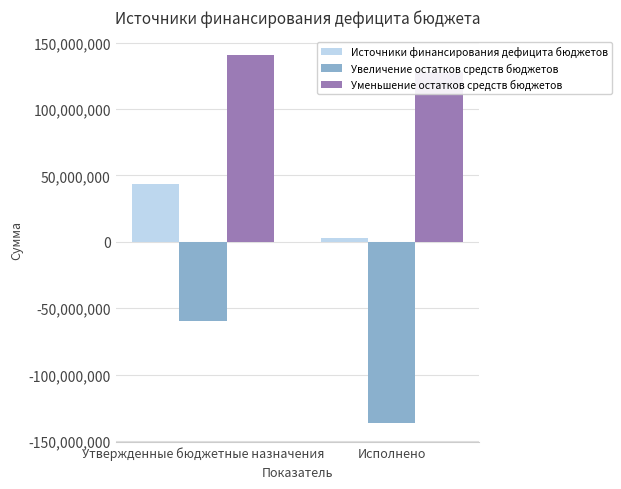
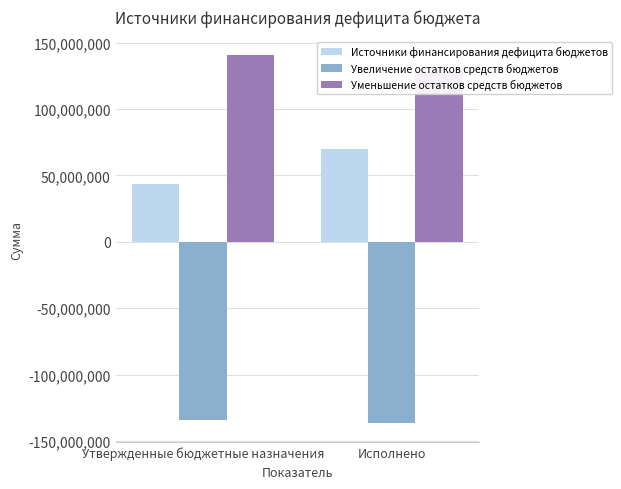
Увеличение остатков средств бюджетов, Утвержденные бюджетные назначения: -60,000,000 -> -134,000,000
Источники финансирования дефицита бюджетов, Исполнено: 3,000,000 -> 70,000,000
